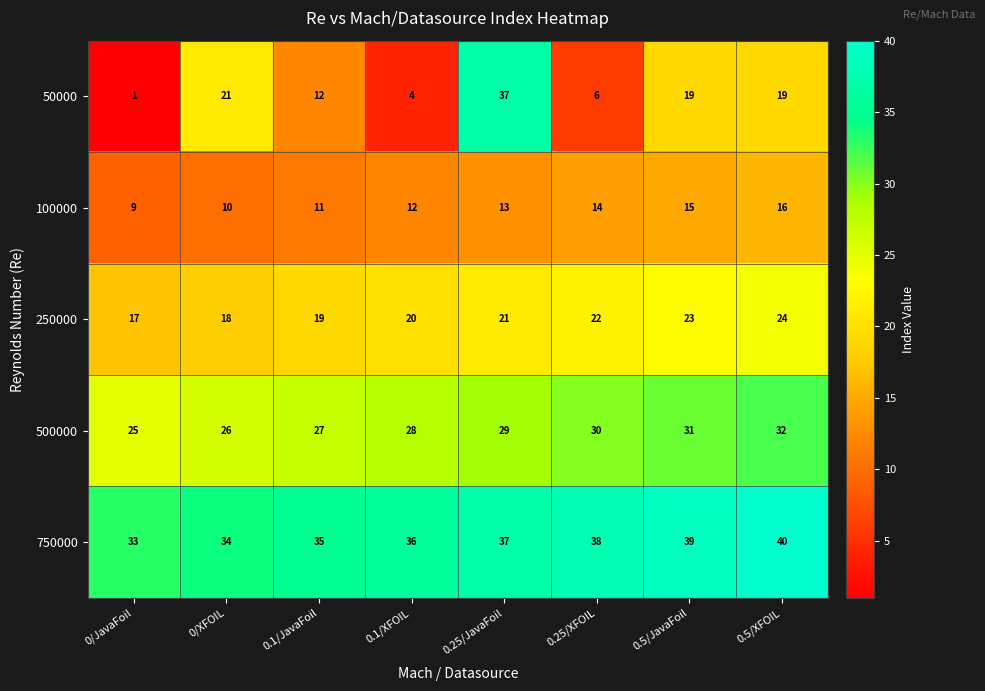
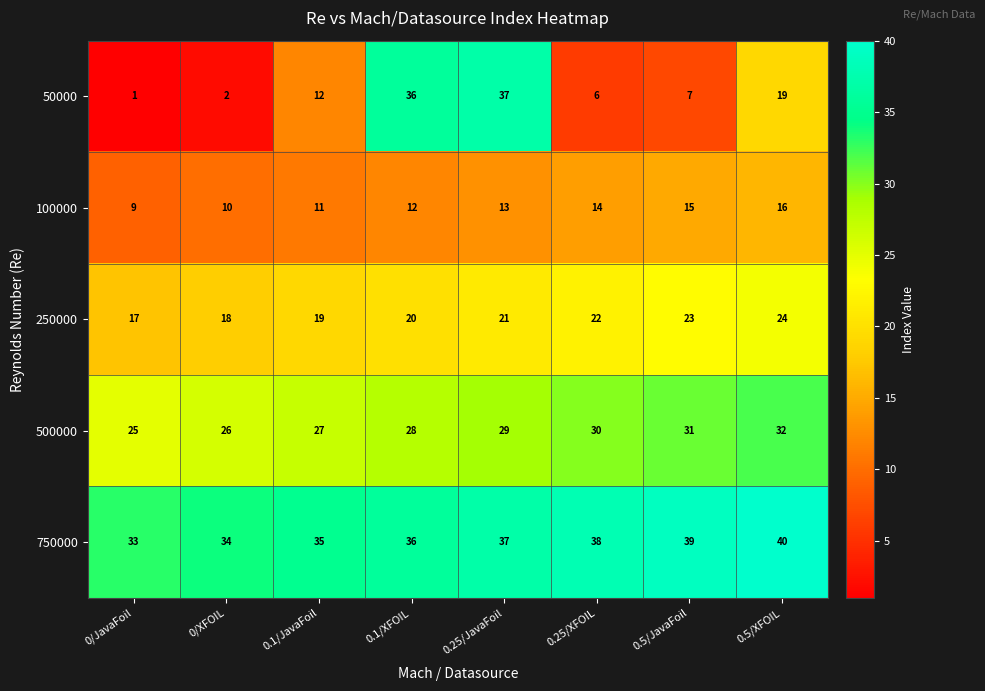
50000, 0/XFOIL: 21 -> 2
50000, 0.1/XFOIL: 4 -> 36
50000, 0.5/JavaFoil: 19 -> 7
